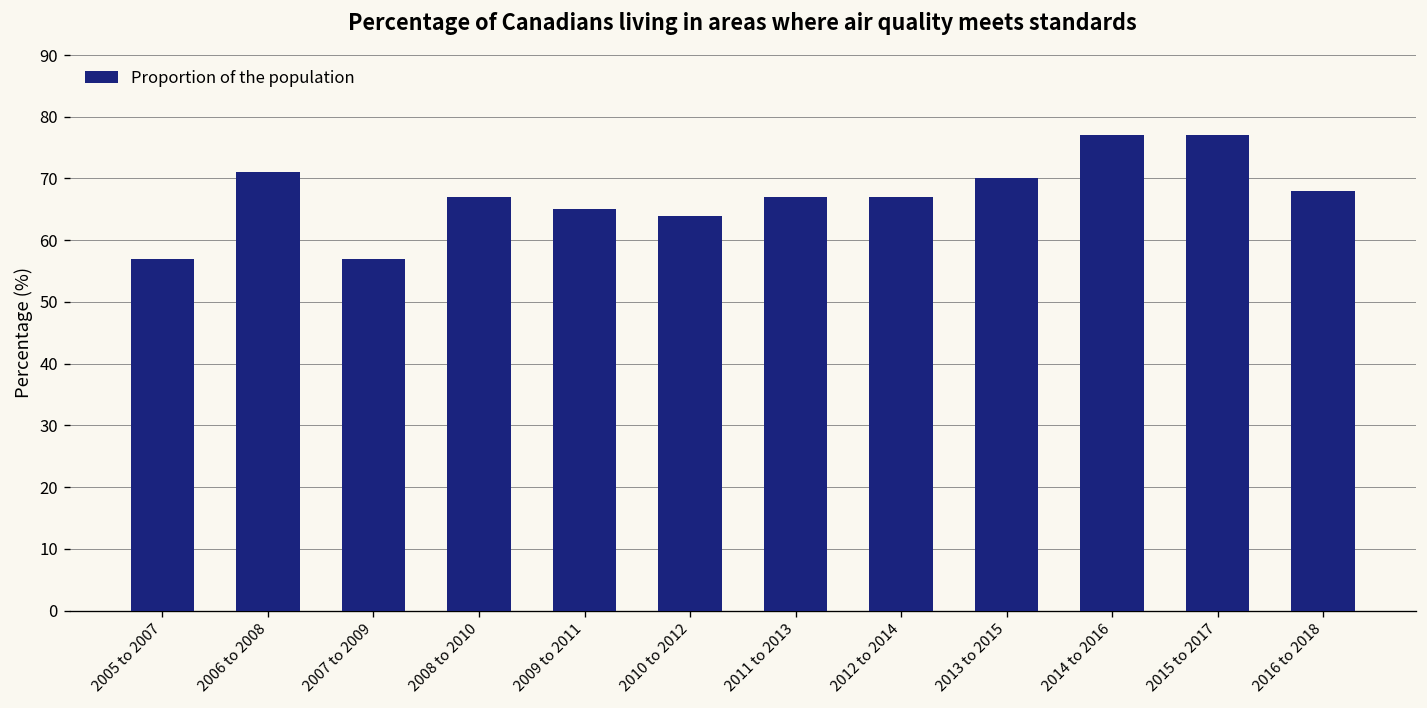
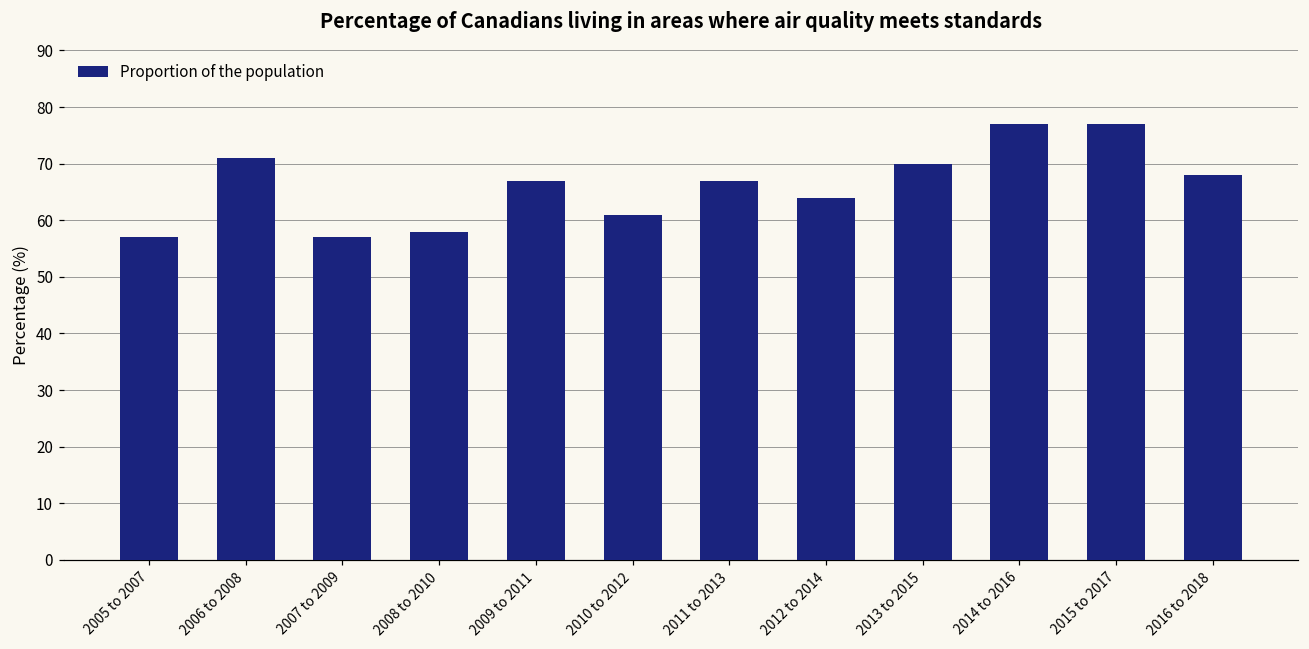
2008 to 2010: 67 -> 58
2009 to 2011: 65 -> 67
2010 to 2012: 64 -> 61
2012 to 2014: 67 -> 64
